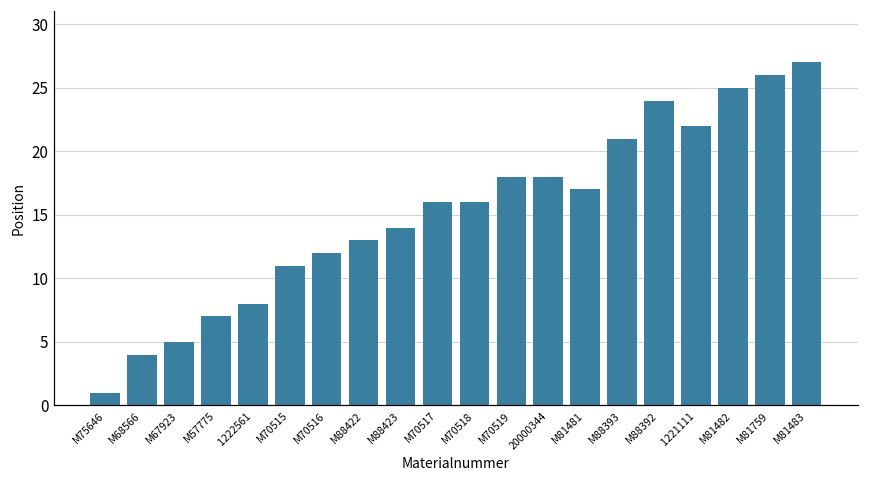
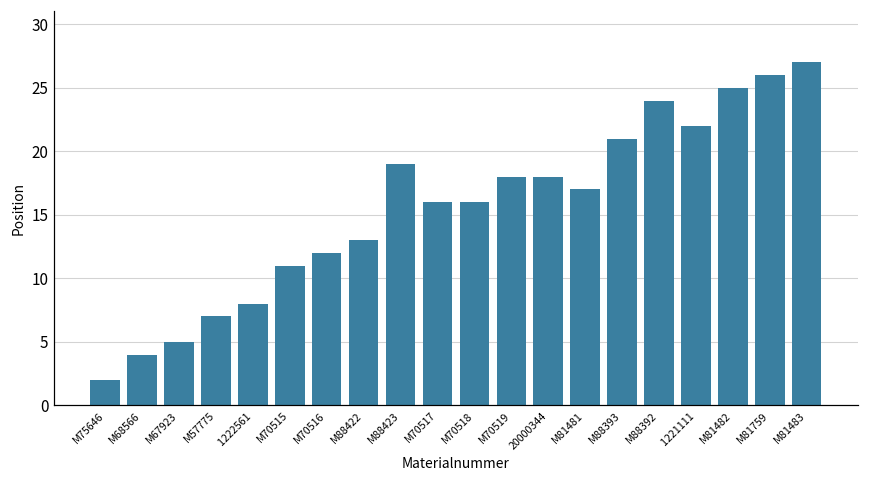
M75646: 1 -> 2
M88423: 14 -> 19
